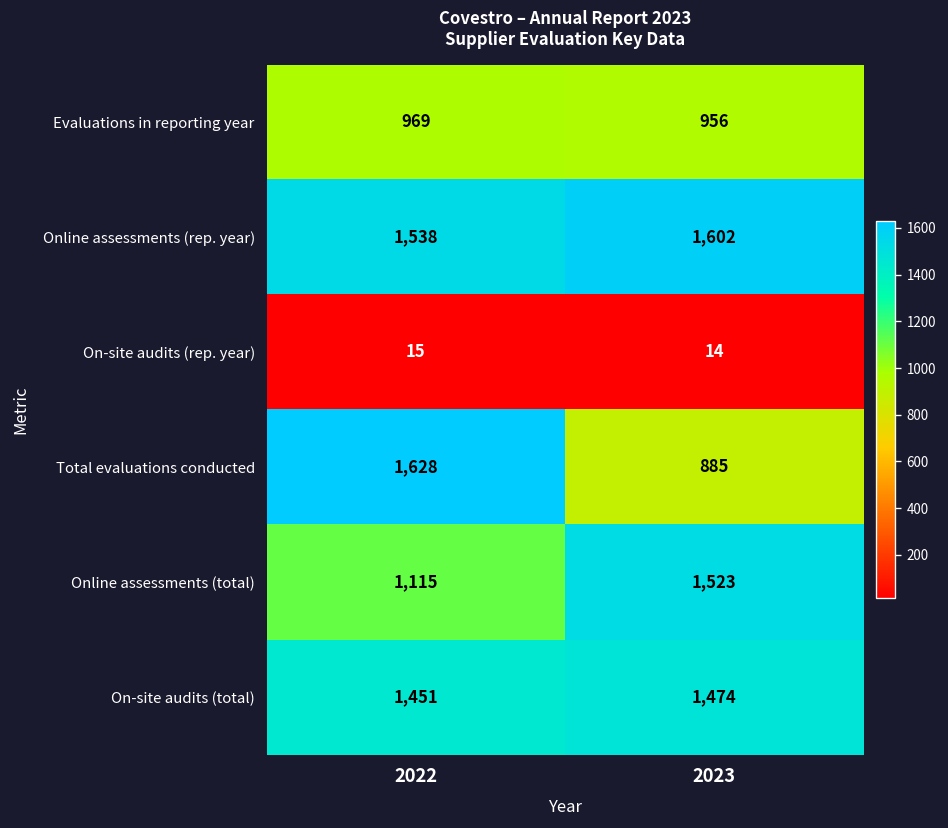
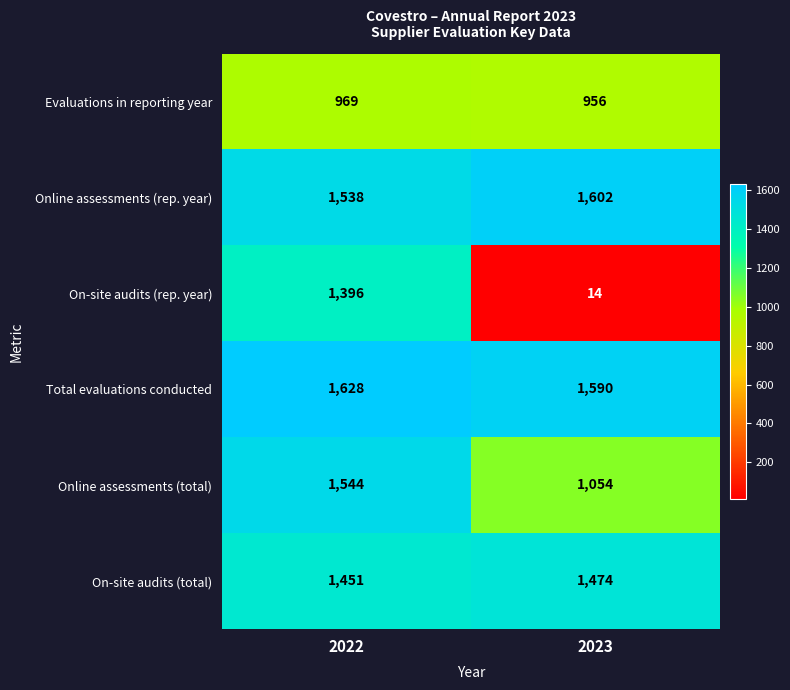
On-site audits (rep. year), 2022: 15 -> 1,396
Total evaluations conducted, 2023: 885 -> 1,590
Online assessments (total), 2022: 1,115 -> 1,544
Online assessments (total), 2023: 1,523 -> 1,054
